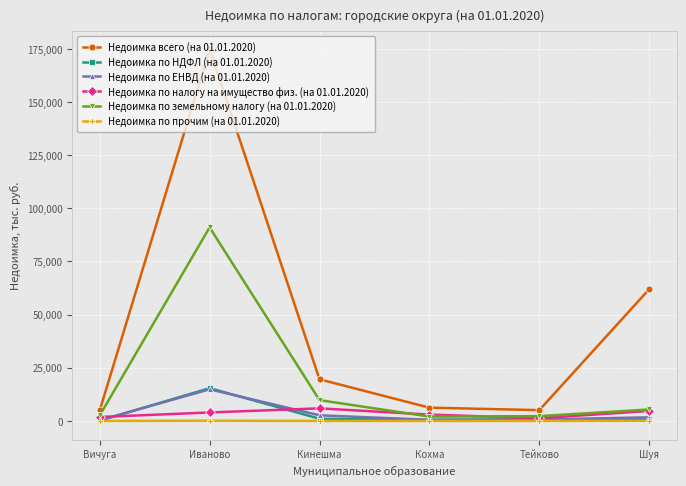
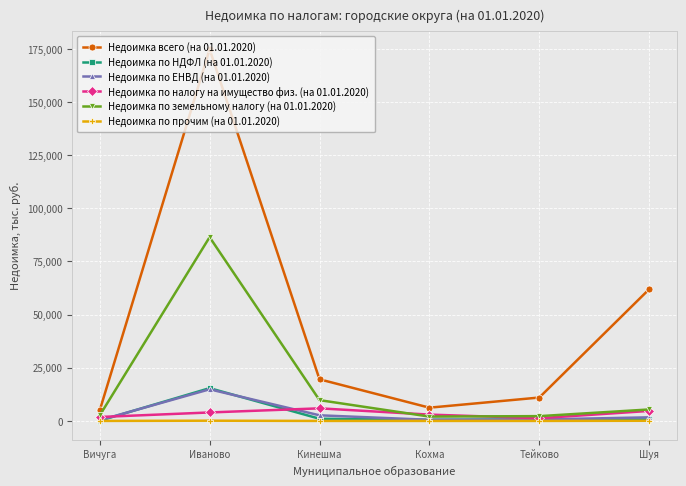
Недоимка по земельному налогу (на 01.01.2020), Иваново: 91,000 -> 86,000
Недоимка всего (на 01.01.2020), Тейково: 5,000 -> 11,000
